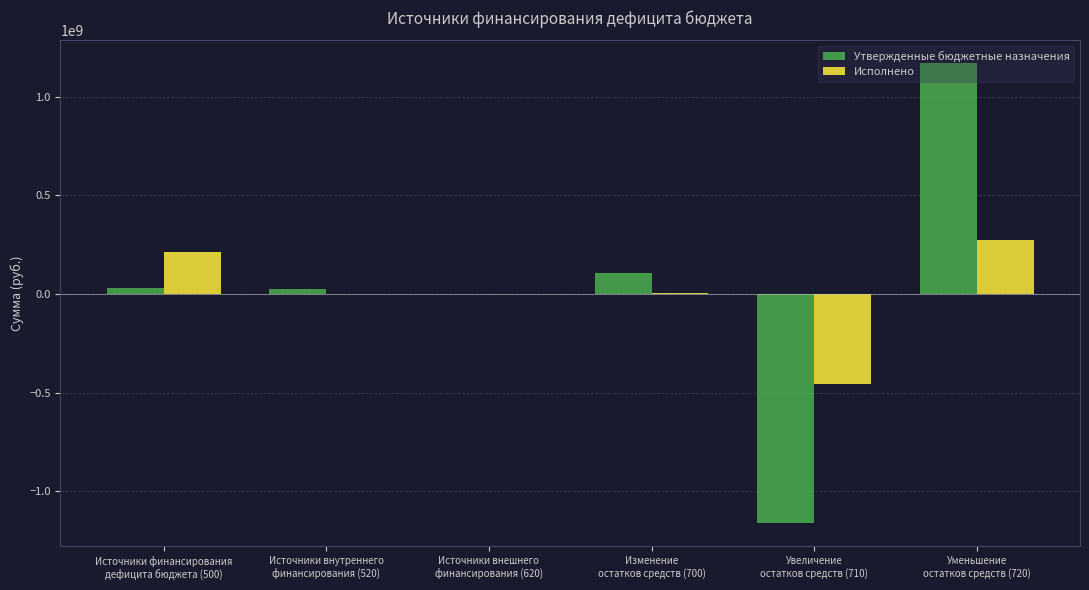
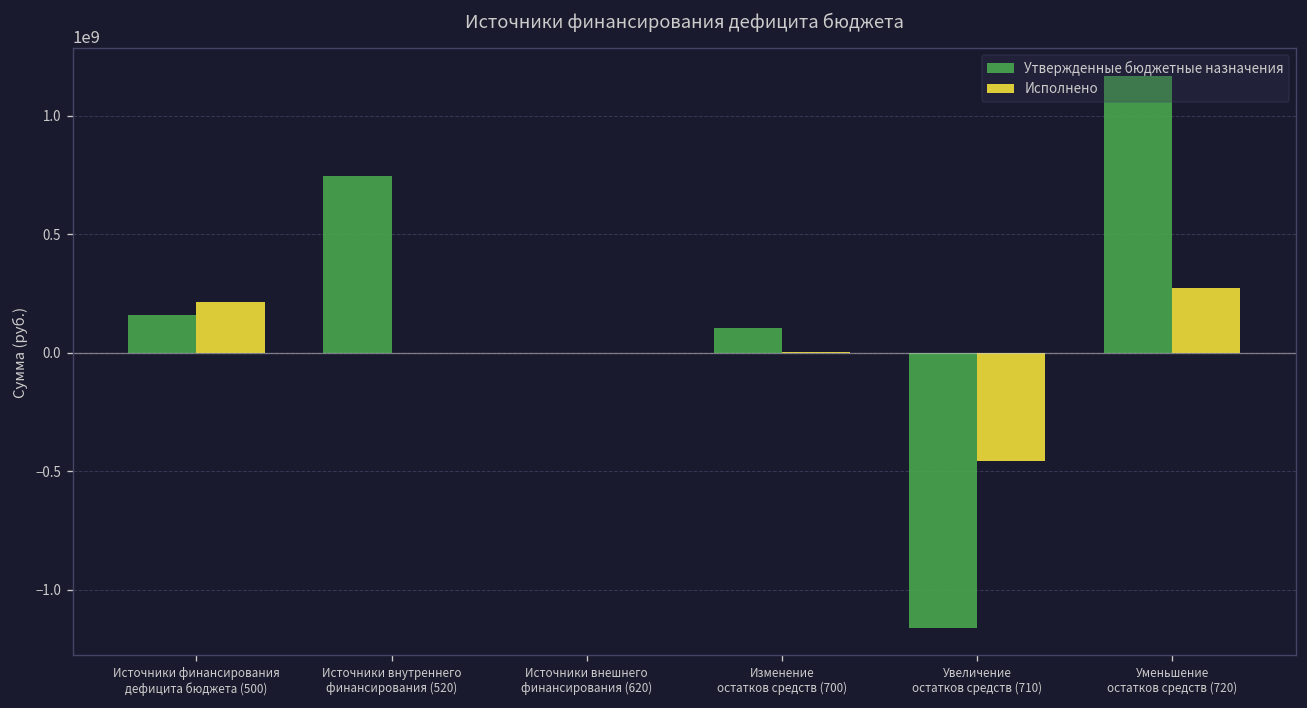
Утвержденные бюджетные назначения, Источники финансирования дефицита бюджета (500): 30000000 -> 160000000
Утвержденные бюджетные назначения, Источники внутреннего финансирования (520): 30000000 -> 750000000
